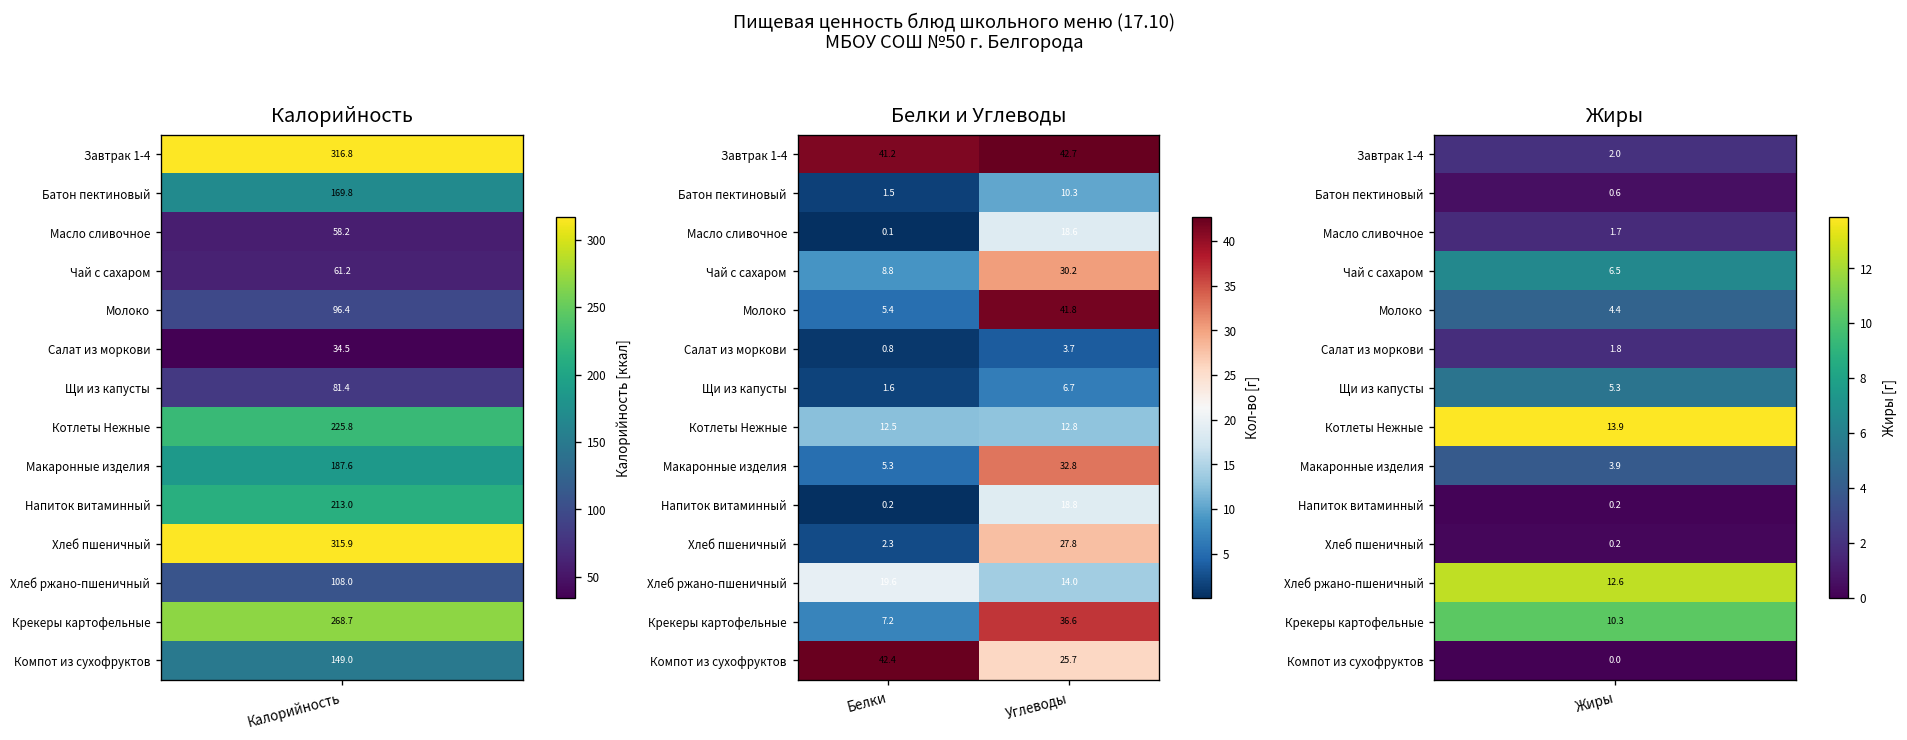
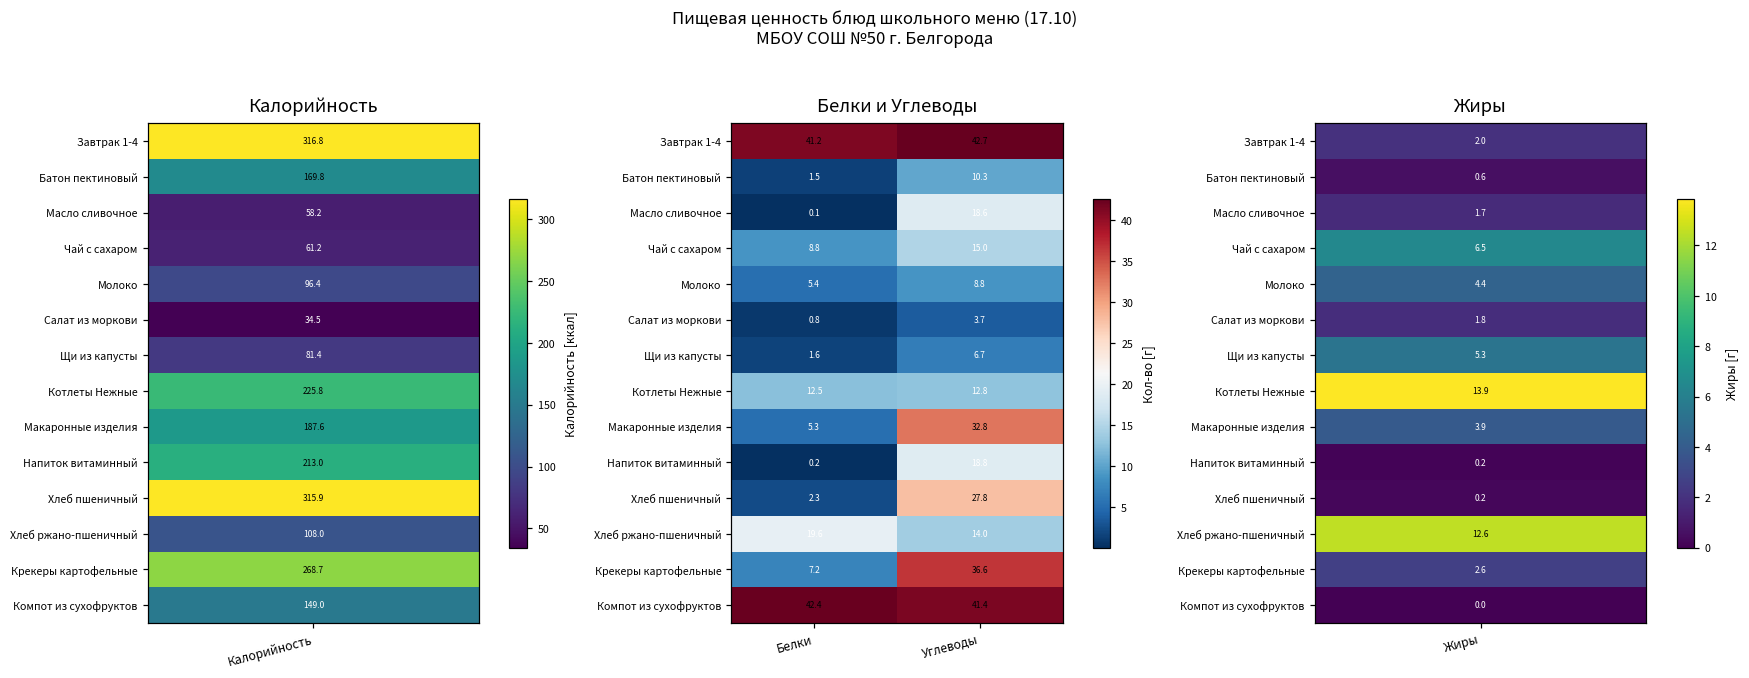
Белки и Углеводы, Чай с сахаром, Углеводы: 30.2 -> 15.0
Белки и Углеводы, Молоко, Углеводы: 41.8 -> 8.8
Белки и Углеводы, Компот из сухофруктов, Углеводы: 25.7 -> 41.4
Жиры, Крекеры картофельные, Жиры: 10.3 -> 2.6
